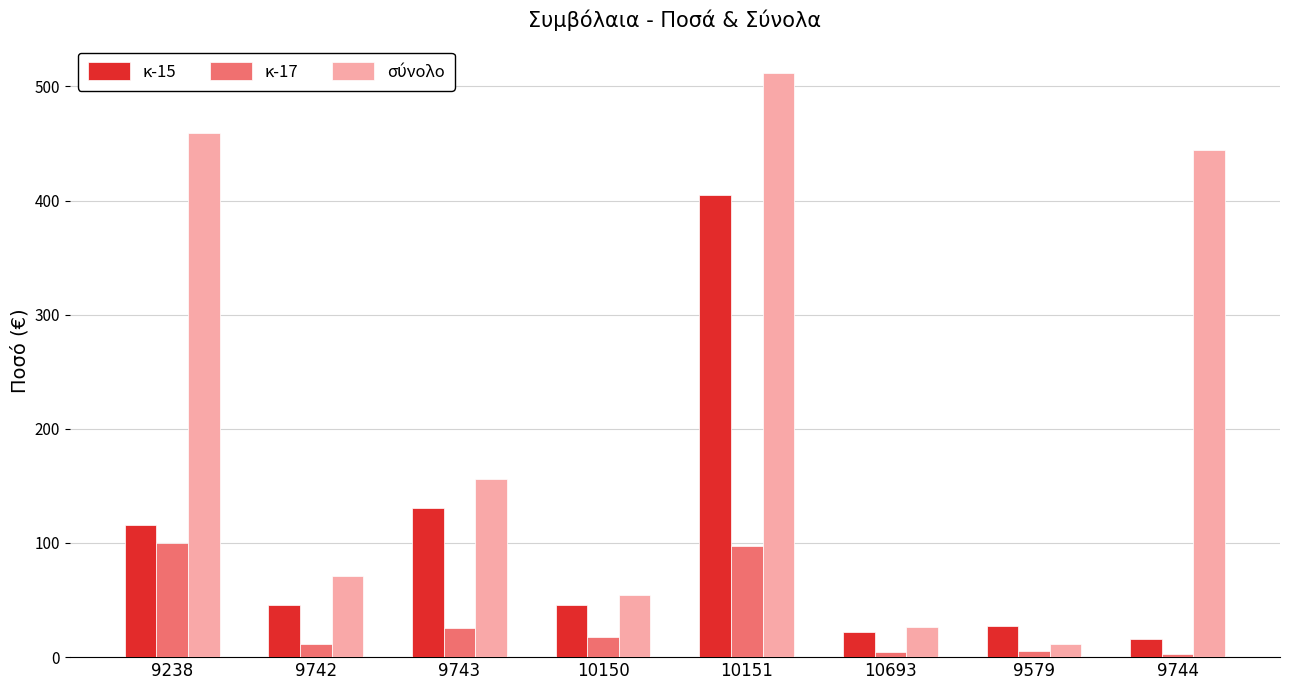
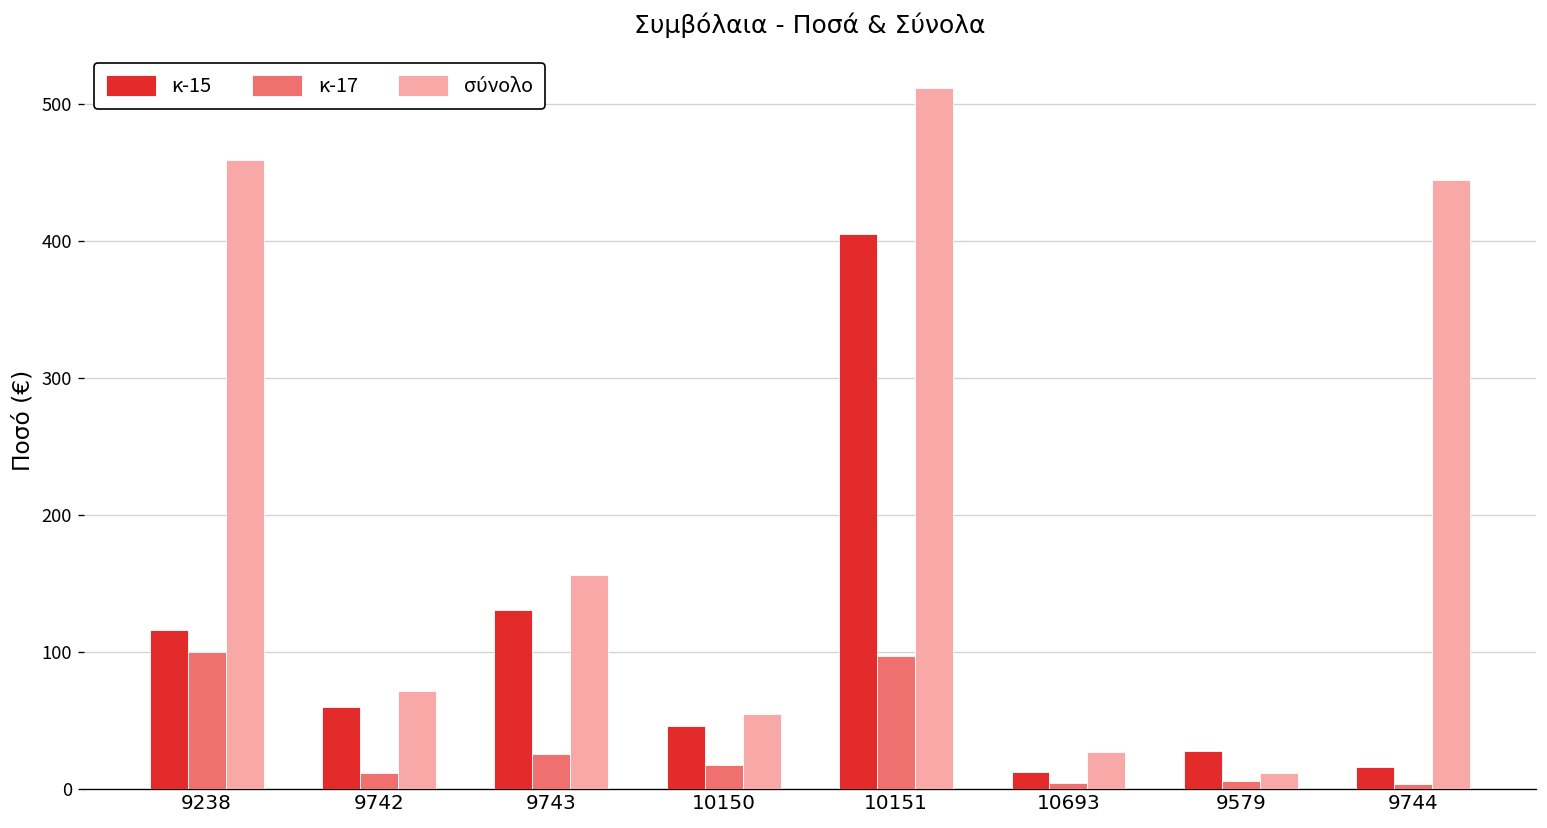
κ-15, 9742: 46 -> 60
κ-15, 10693: 22 -> 12
